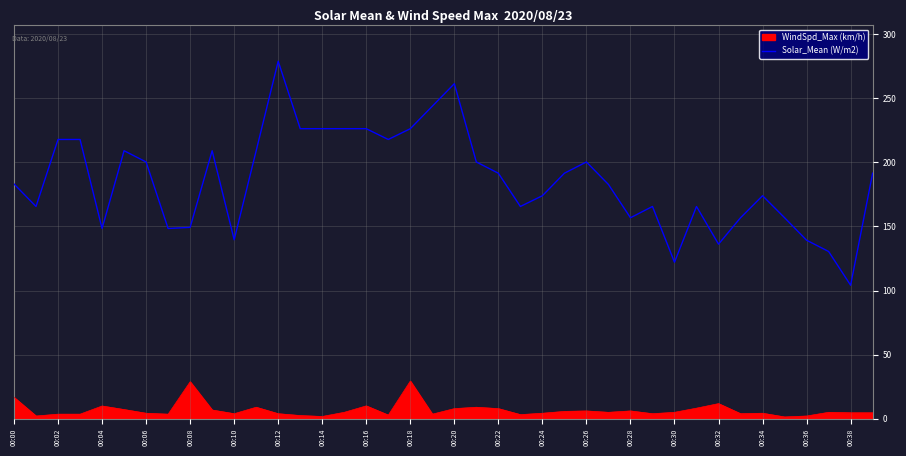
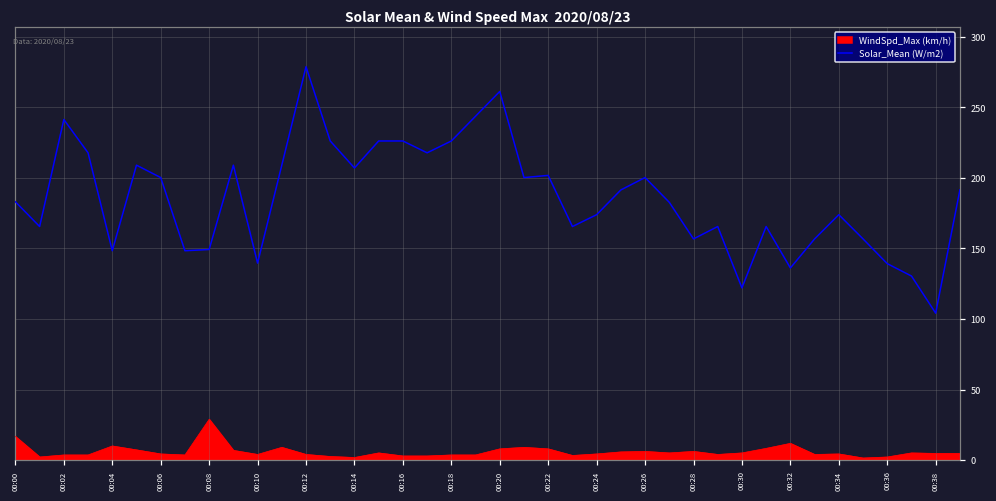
Solar_Mean (W/m2), 00:02: 218 -> 241
Solar_Mean (W/m2), 00:14: 226 -> 207
WindSpd_Max (km/h), 00:16: 10 -> 3
WindSpd_Max (km/h), 00:18: 29 -> 4
Solar_Mean (W/m2), 00:22: 192 -> 202
